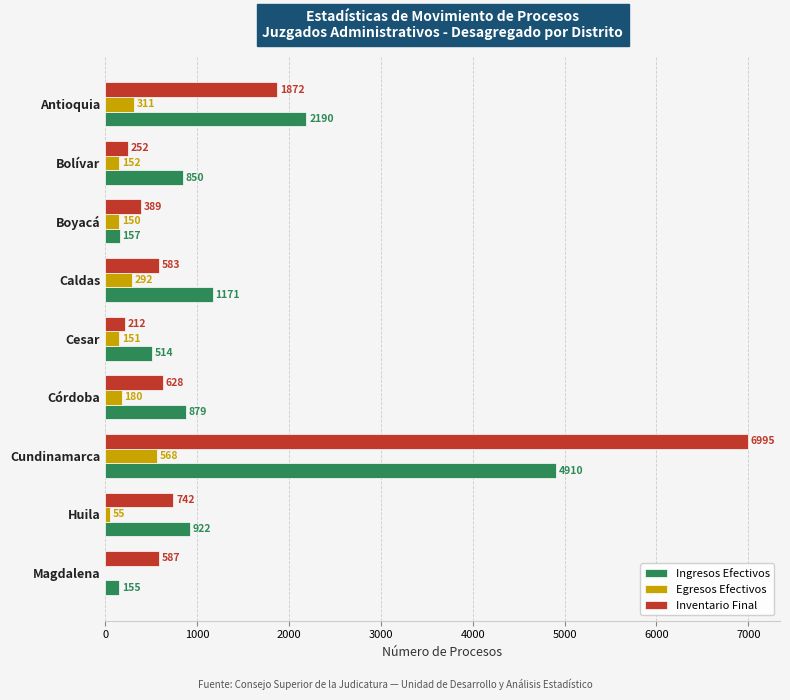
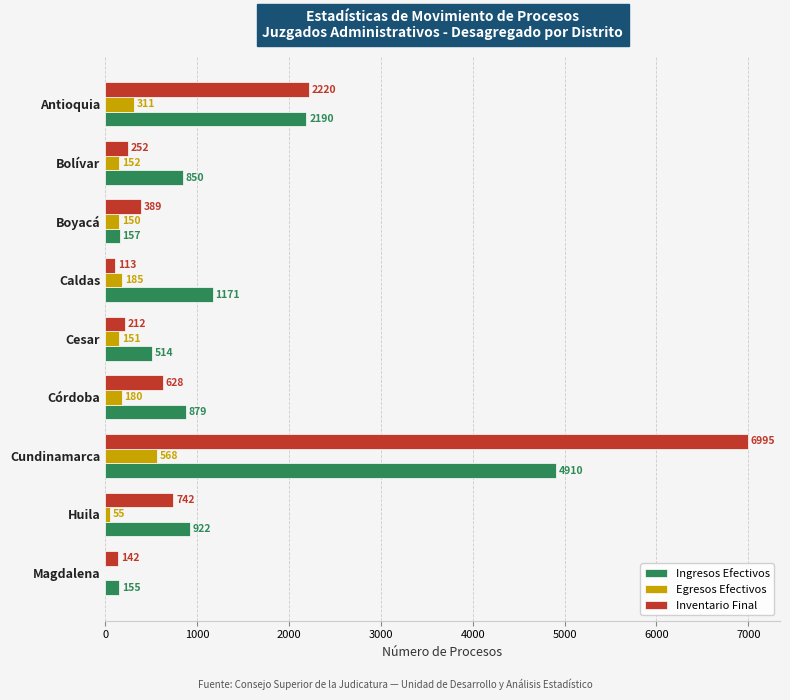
Inventario Final, Antioquia: 1872 -> 2220
Inventario Final, Caldas: 583 -> 113
Egresos Efectivos, Caldas: 292 -> 185
Inventario Final, Magdalena: 587 -> 142
